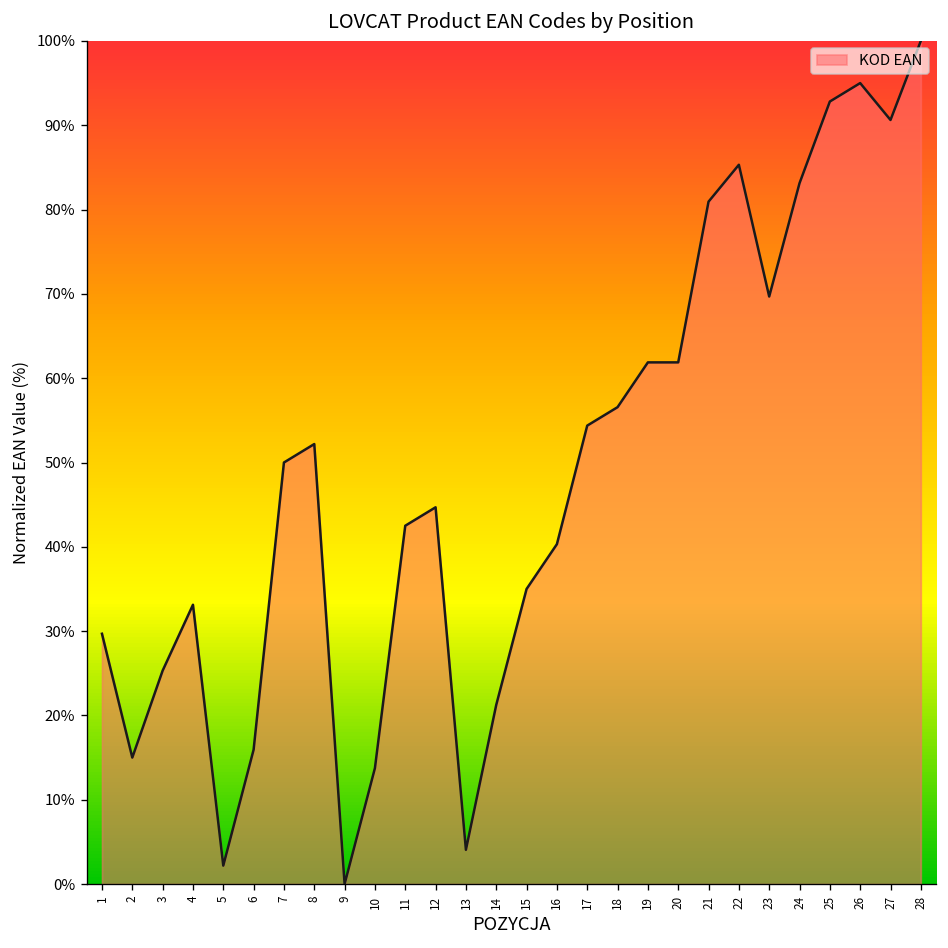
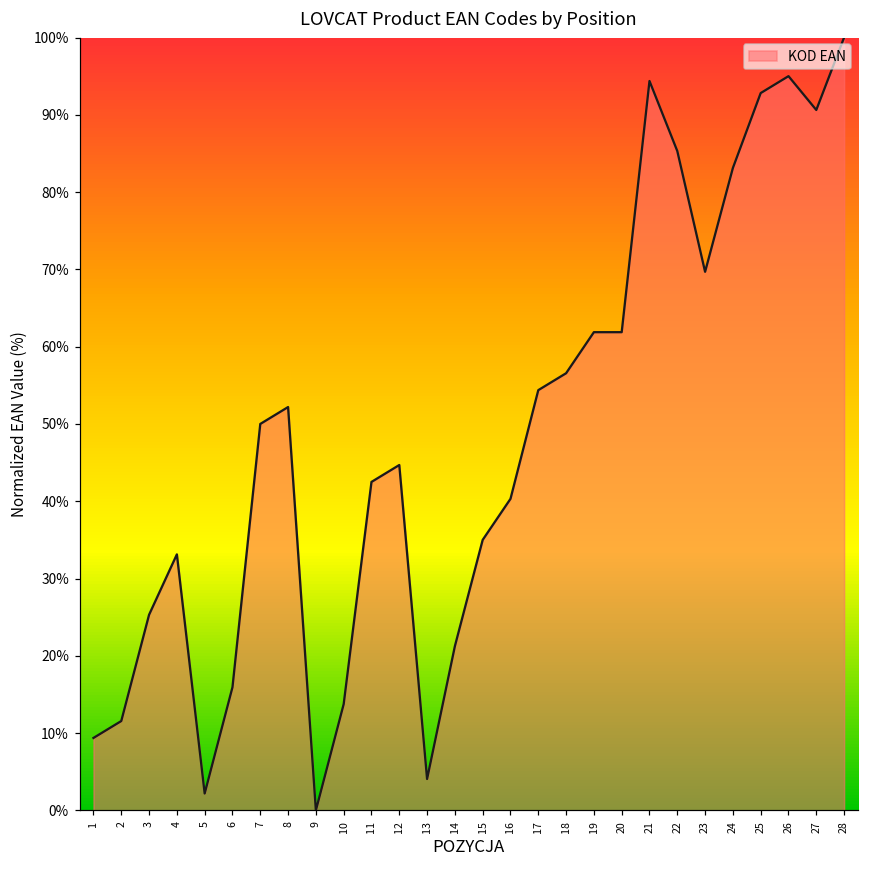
1: 30% -> 9%
2: 15% -> 12%
21: 81% -> 94%
